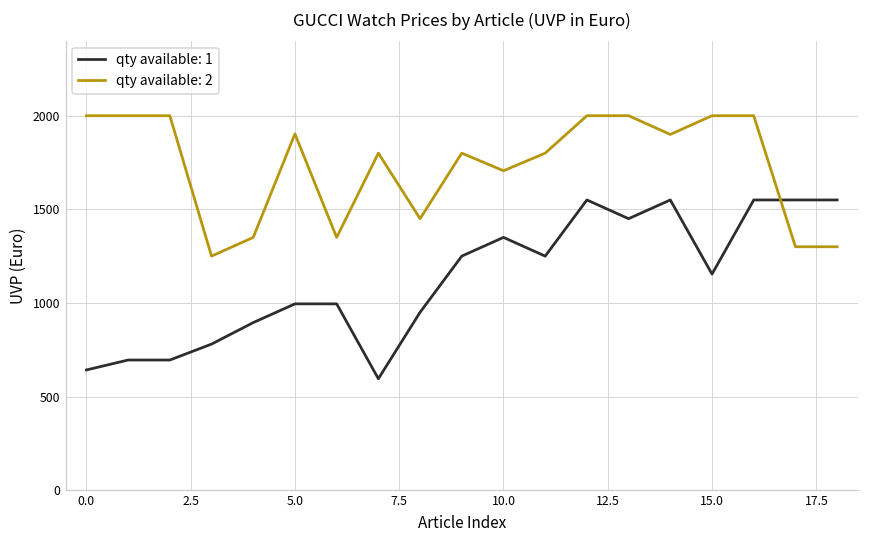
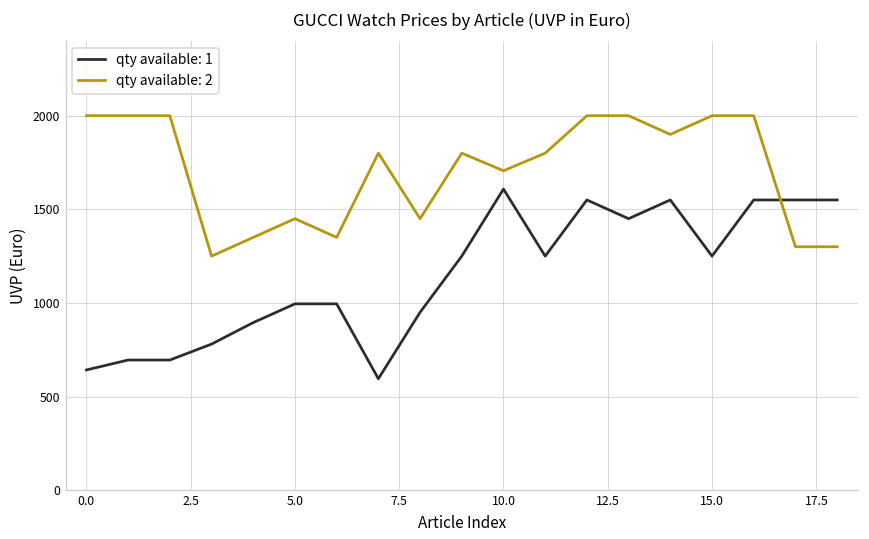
qty available: 2, 5.0: 1900 -> 1450
qty available: 1, 10.0: 1350 -> 1610
qty available: 1, 15.0: 1150 -> 1250
